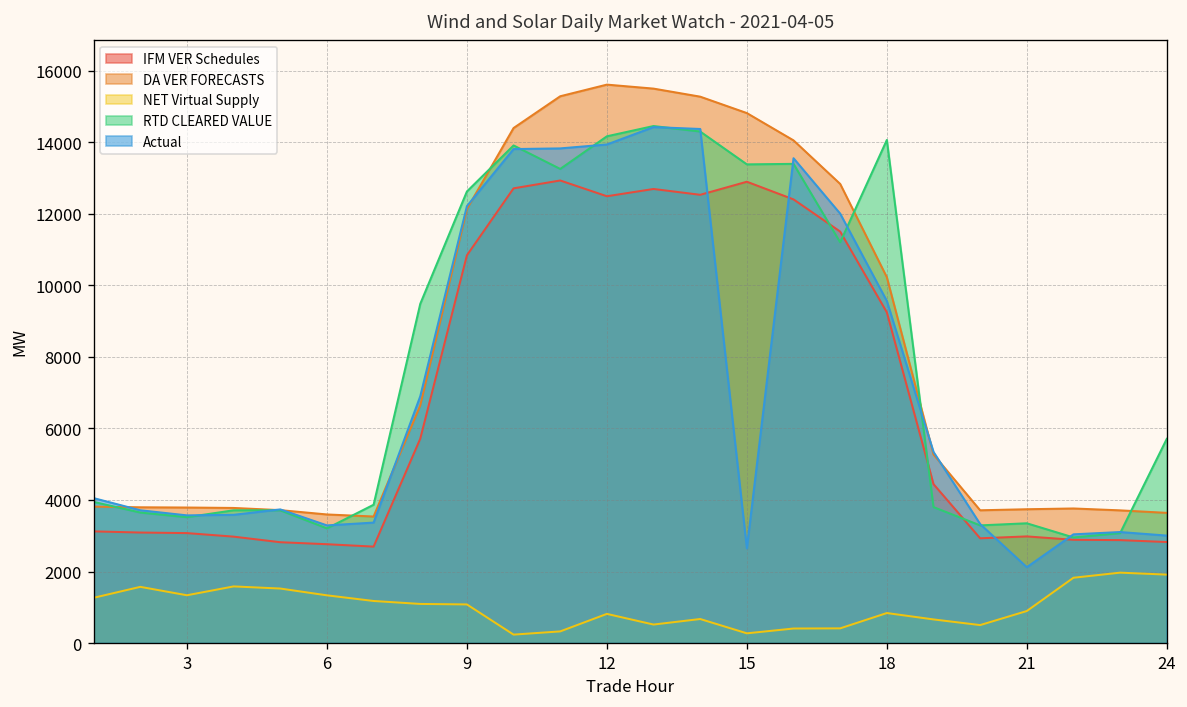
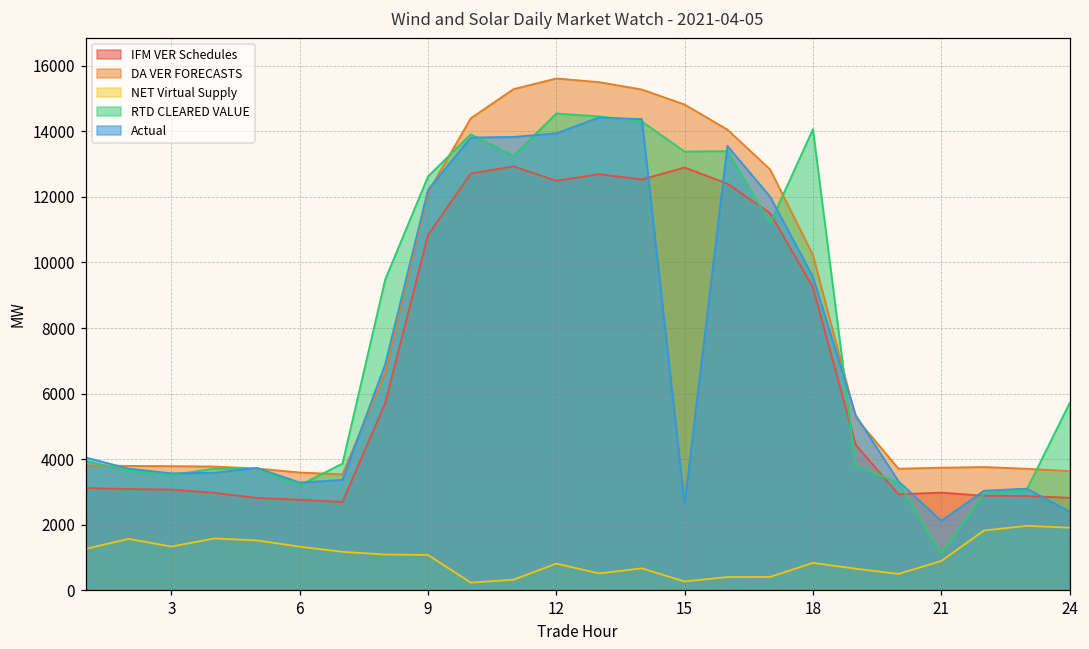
RTD CLEARED VALUE, 12: 14200 -> 14500
RTD CLEARED VALUE, 21: 3300 -> 1100
Actual, 24: 3000 -> 2400
